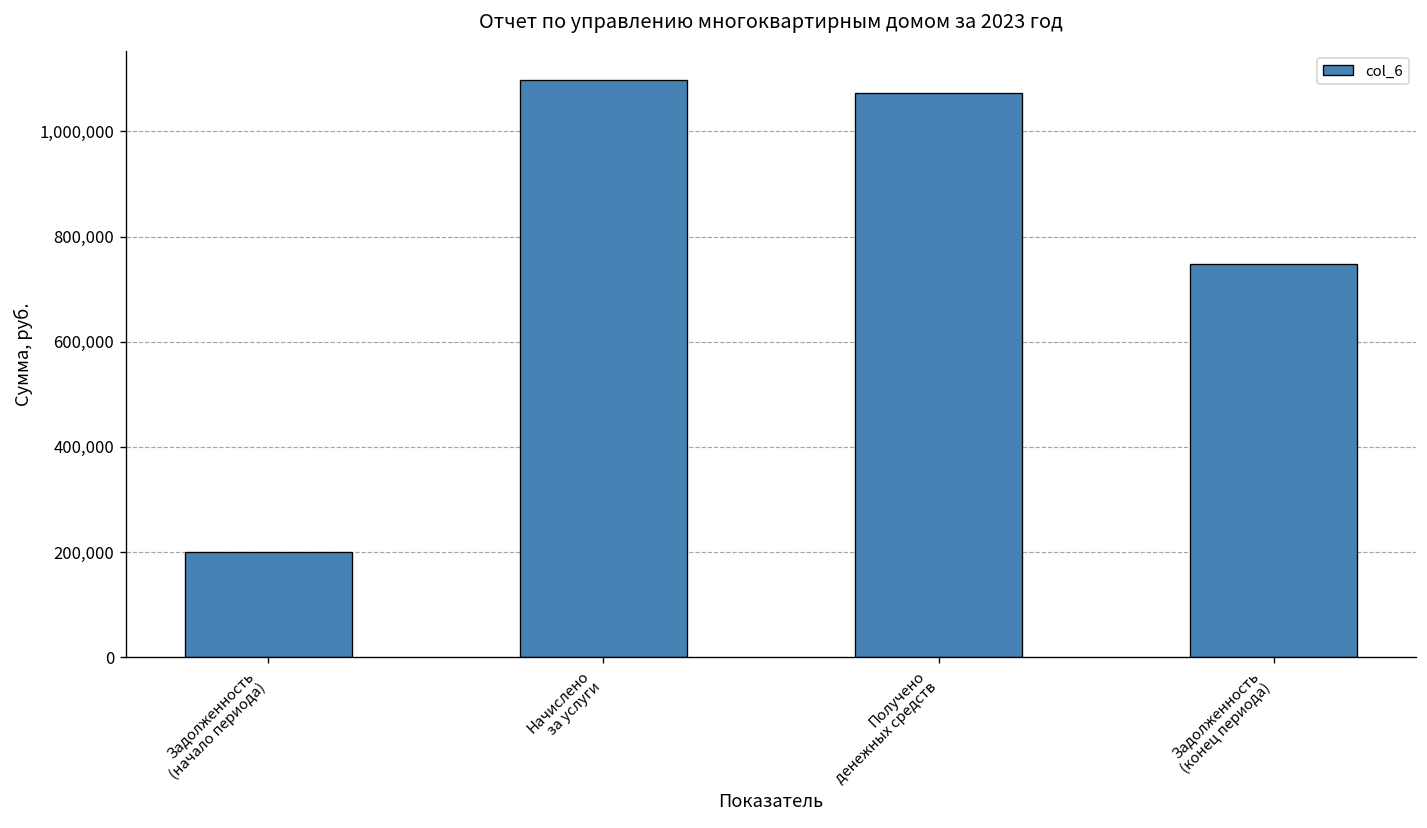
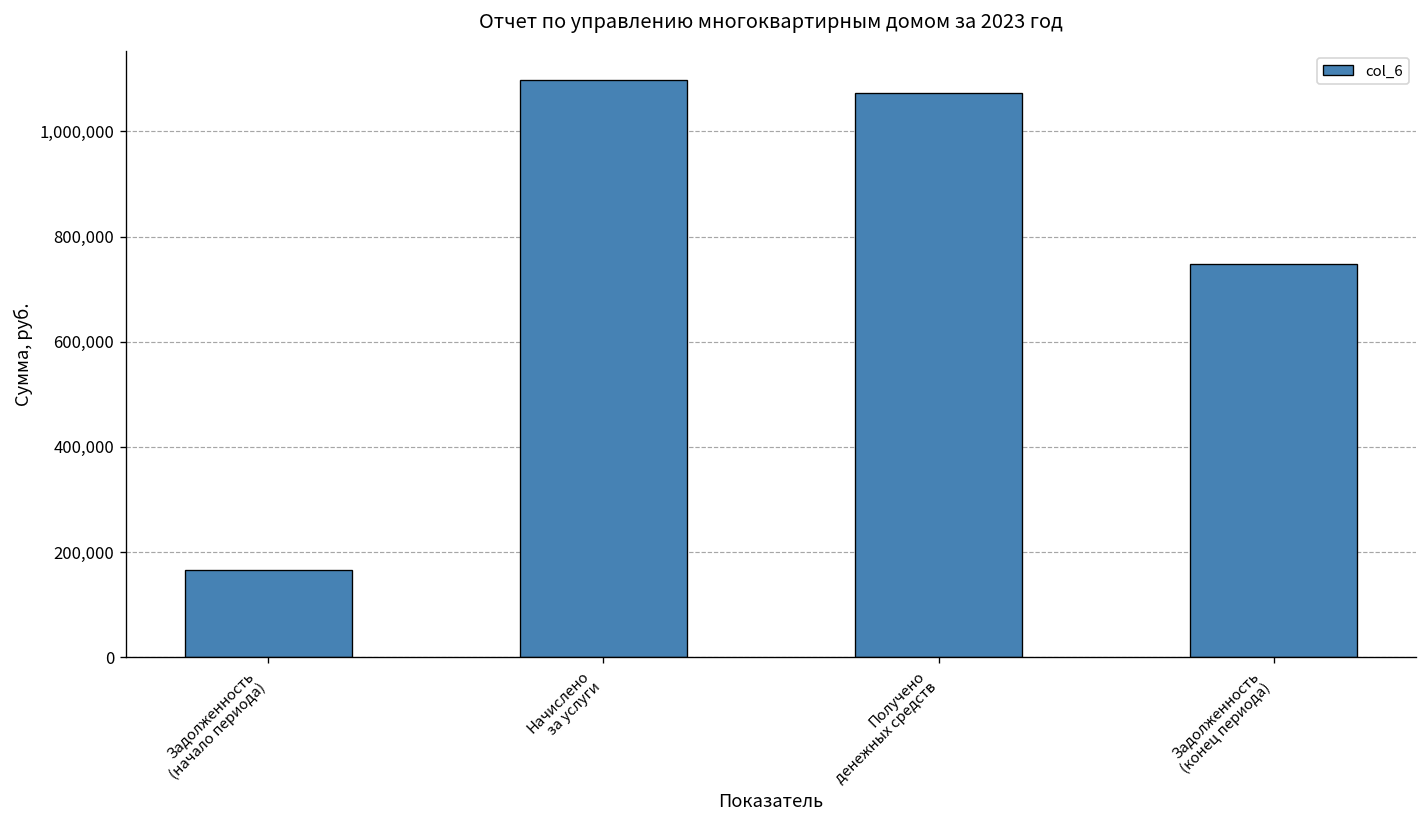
Задолженность (начало периода): 200,000 -> 170,000
